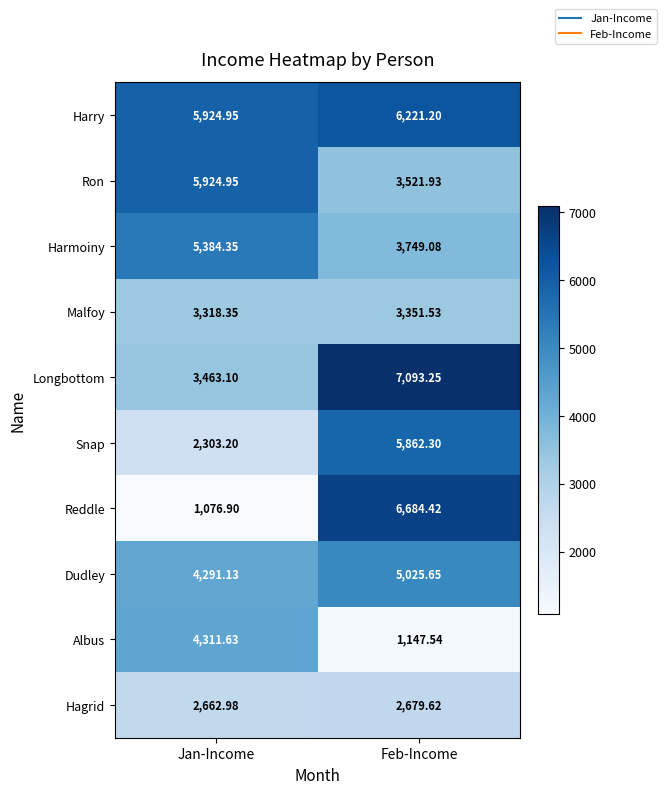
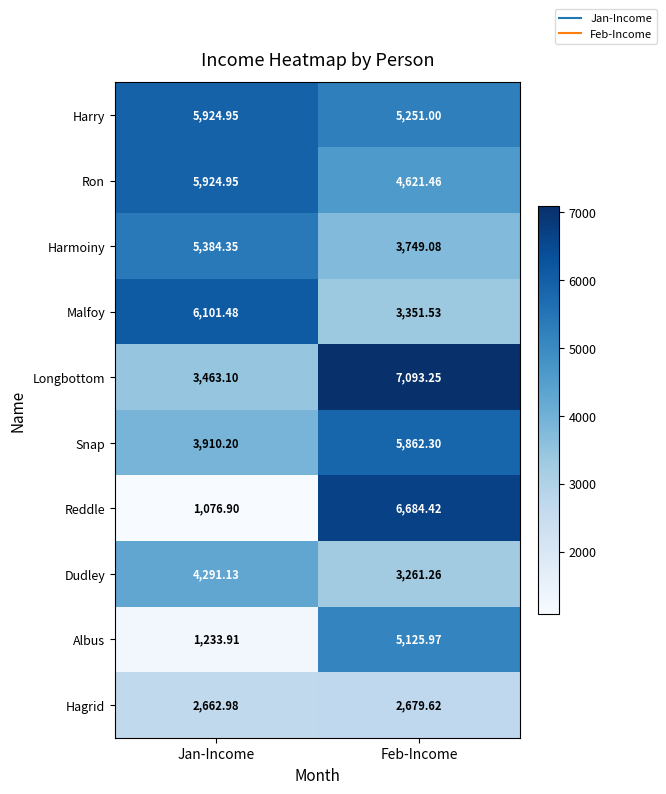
Harry, Feb-Income: 6,221.20 -> 5,251.00
Ron, Feb-Income: 3,521.93 -> 4,621.46
Malfoy, Jan-Income: 3,318.35 -> 6,101.48
Snap, Jan-Income: 2,303.20 -> 3,910.20
Dudley, Feb-Income: 5,025.65 -> 3,261.26
Albus, Jan-Income: 4,311.63 -> 1,233.91
Albus, Feb-Income: 1,147.54 -> 5,125.97
